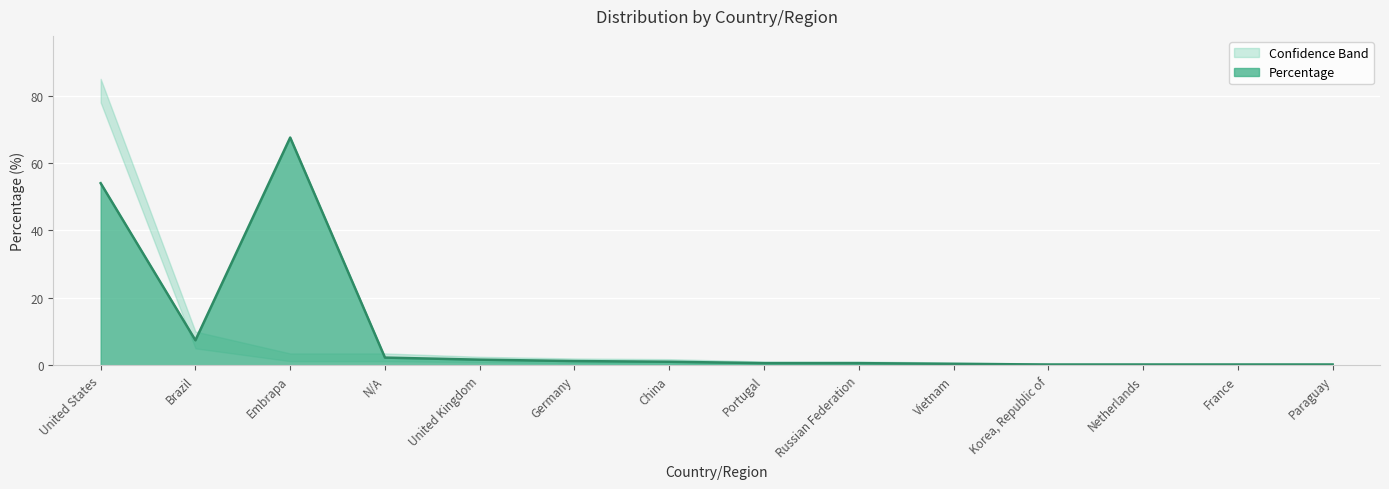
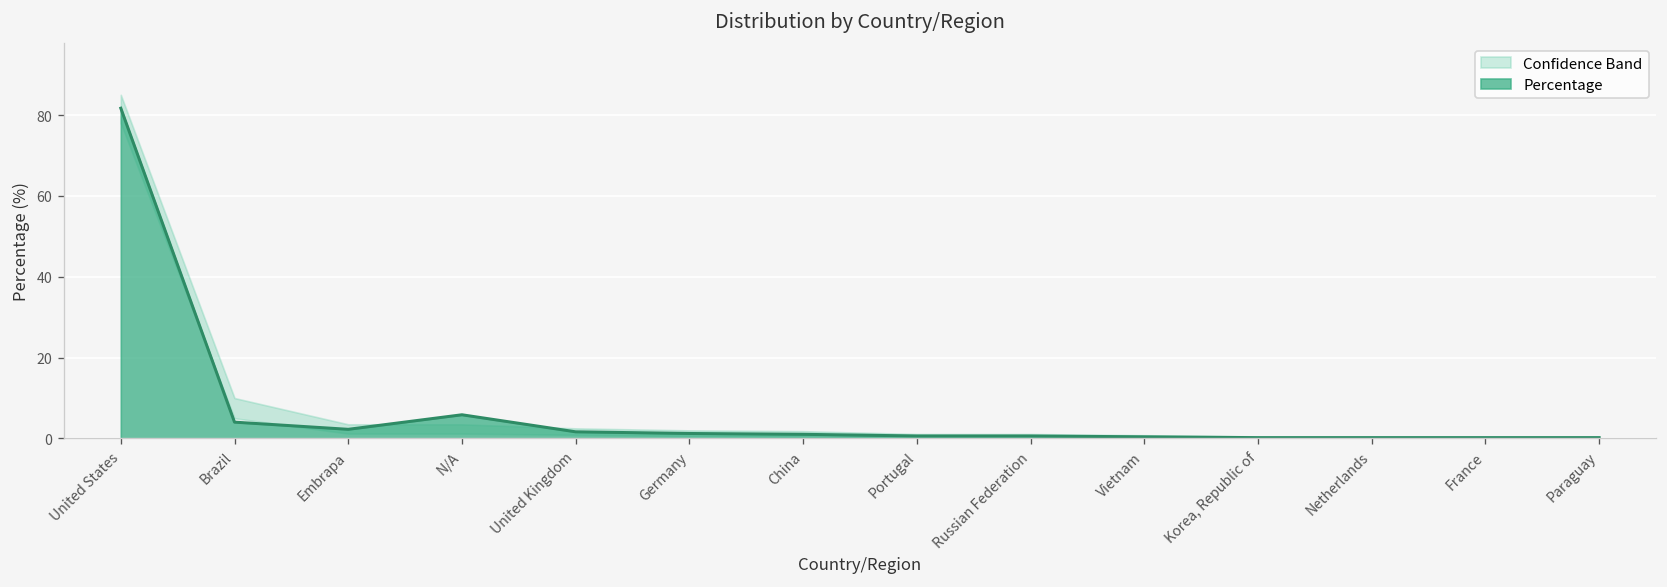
Percentage, United States: 54 -> 82
Percentage, Brazil: 7 -> 4
Percentage, Embrapa: 68 -> 2
Percentage, N/A: 2 -> 6
